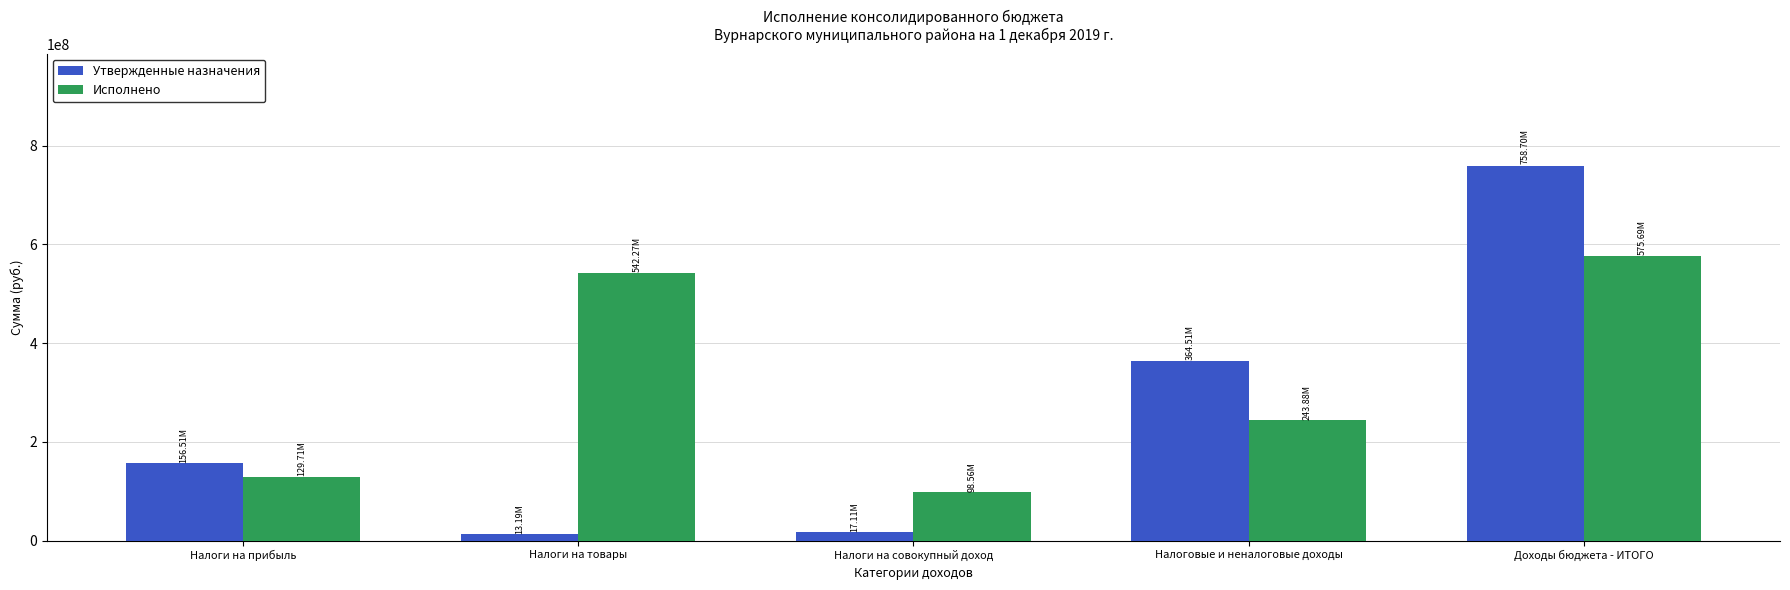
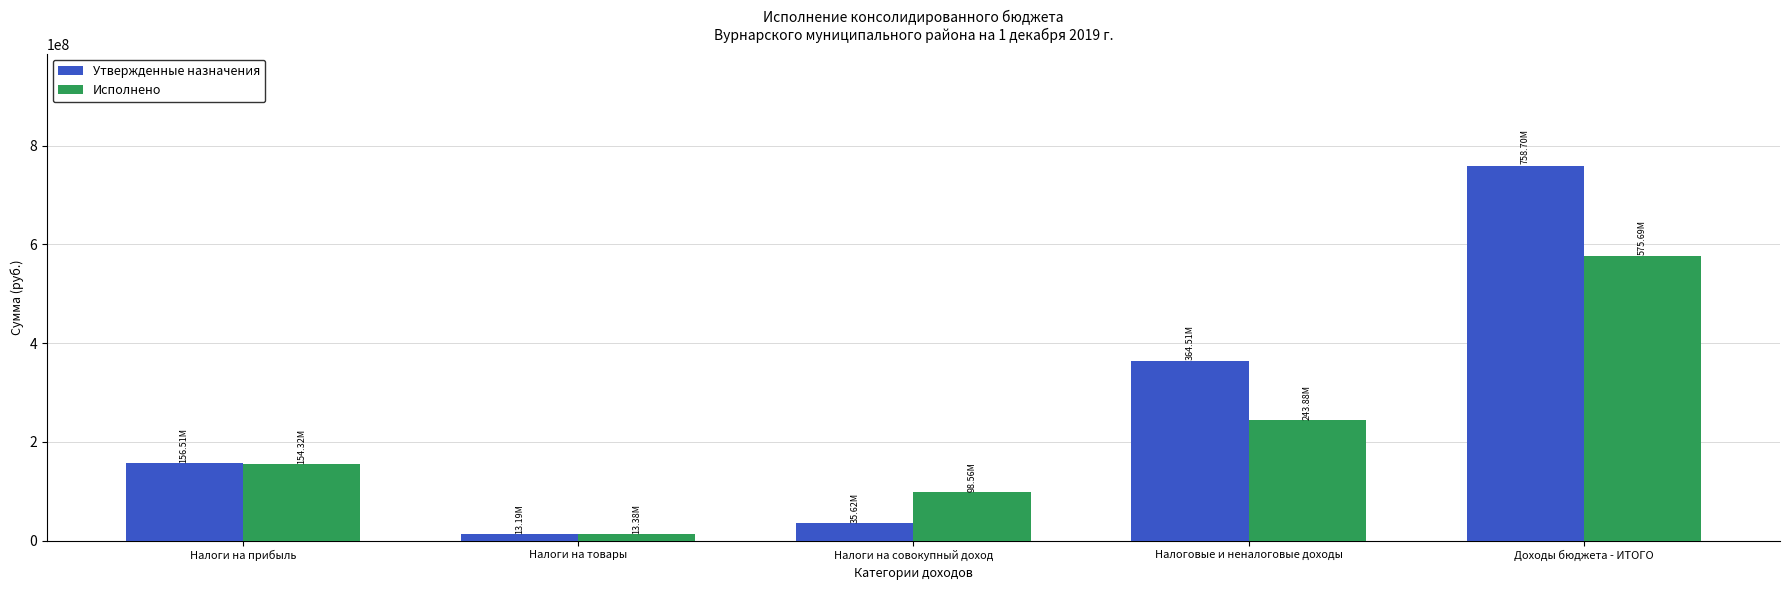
Исполнено, Налоги на прибыль: 129.71M -> 154.32M
Исполнено, Налоги на товары: 542.27M -> 13.38M
Утвержденные назначения, Налоги на совокупный доход: 17.11M -> 35.62M
